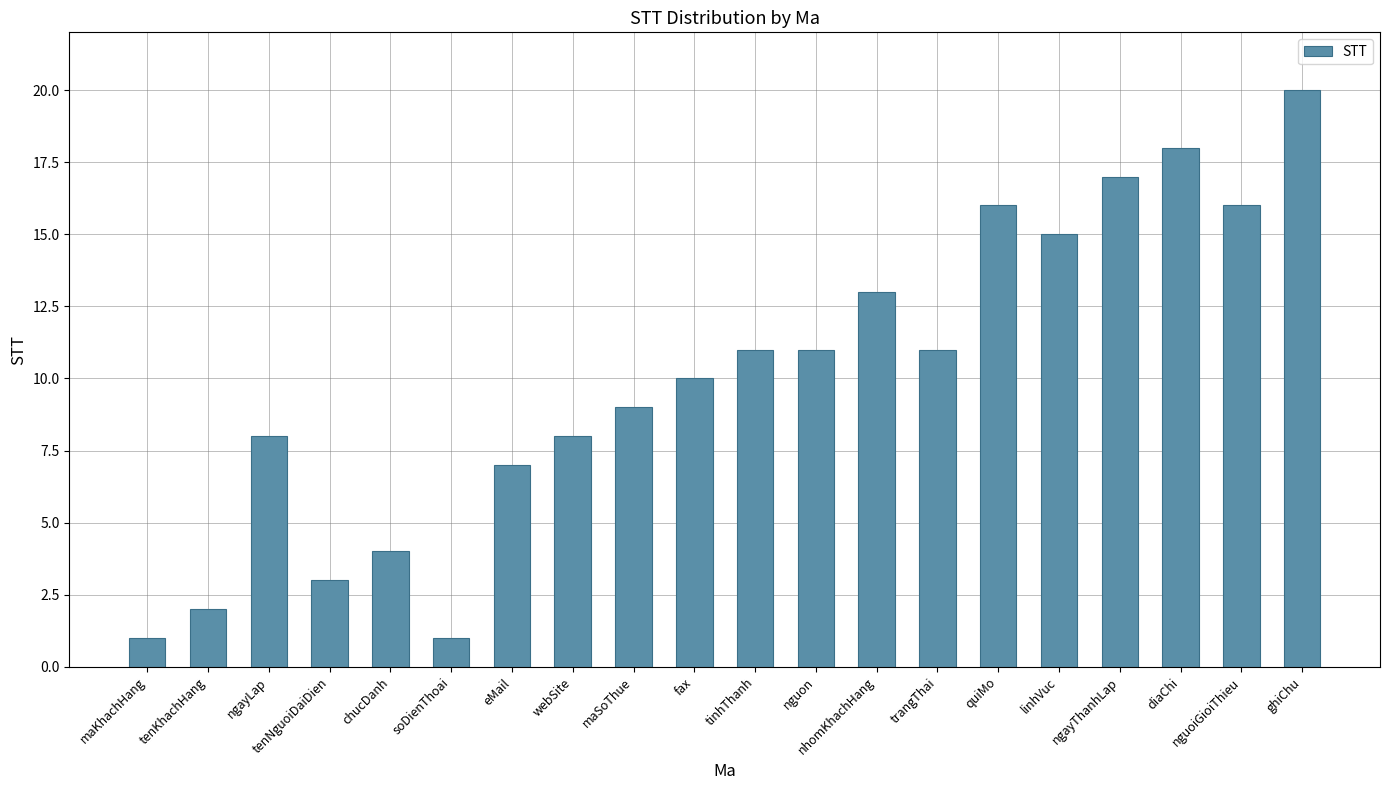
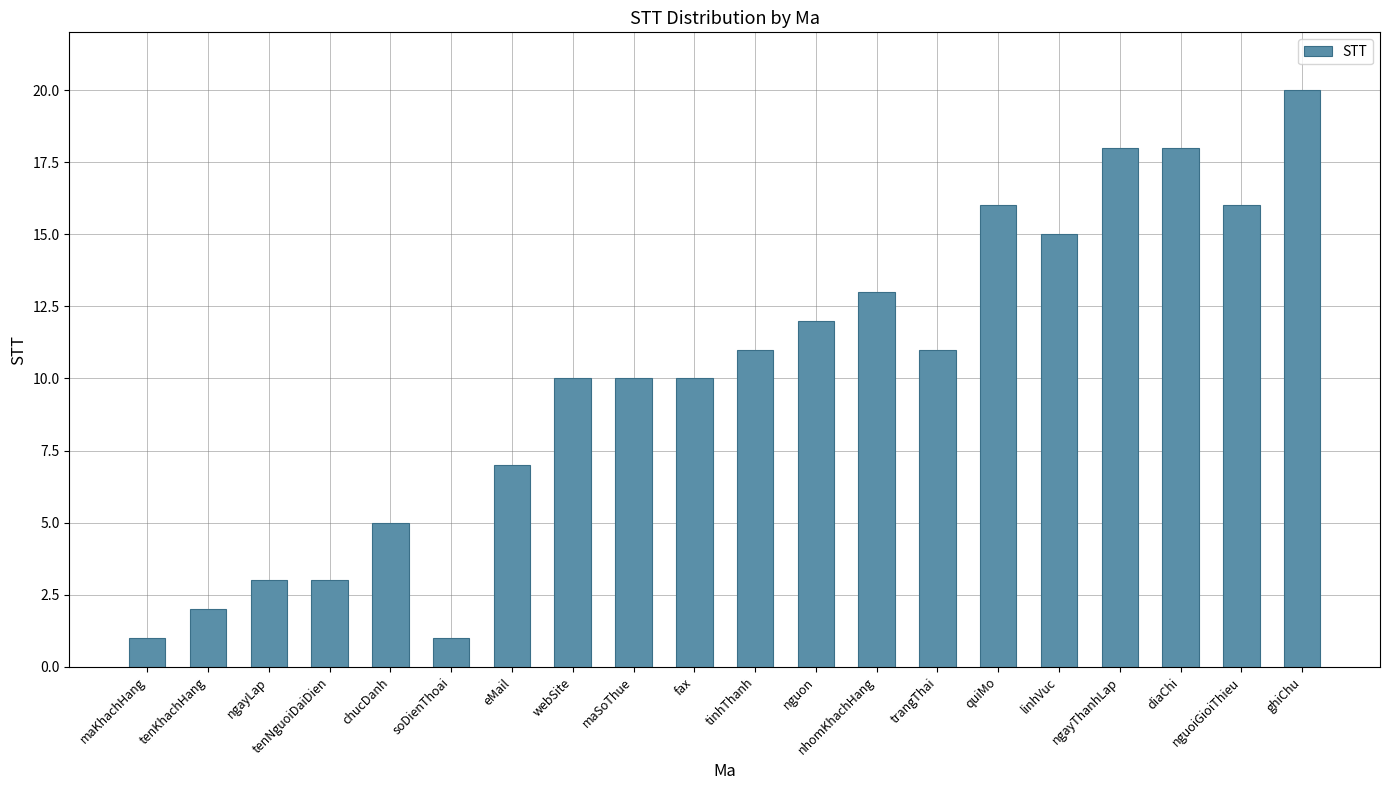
ngayLap: 8 -> 3
chucDanh: 4 -> 5
webSite: 8 -> 10
maSoThue: 9 -> 10
nguon: 11 -> 12
ngayThanhLap: 17 -> 18
